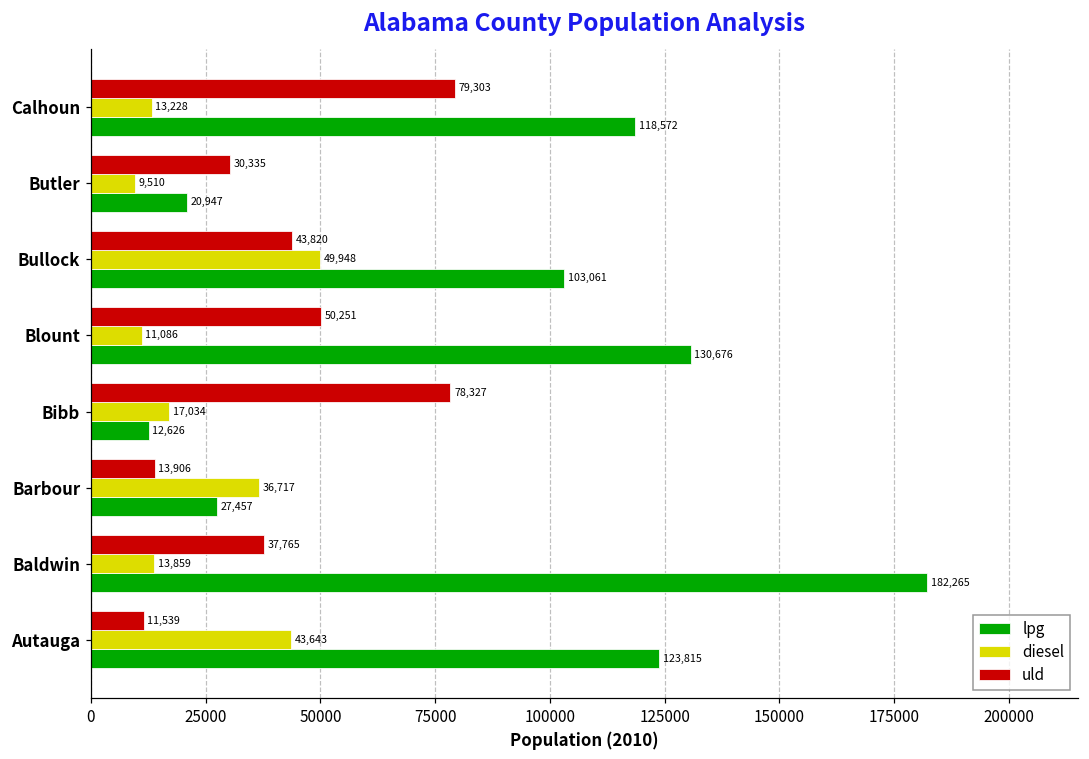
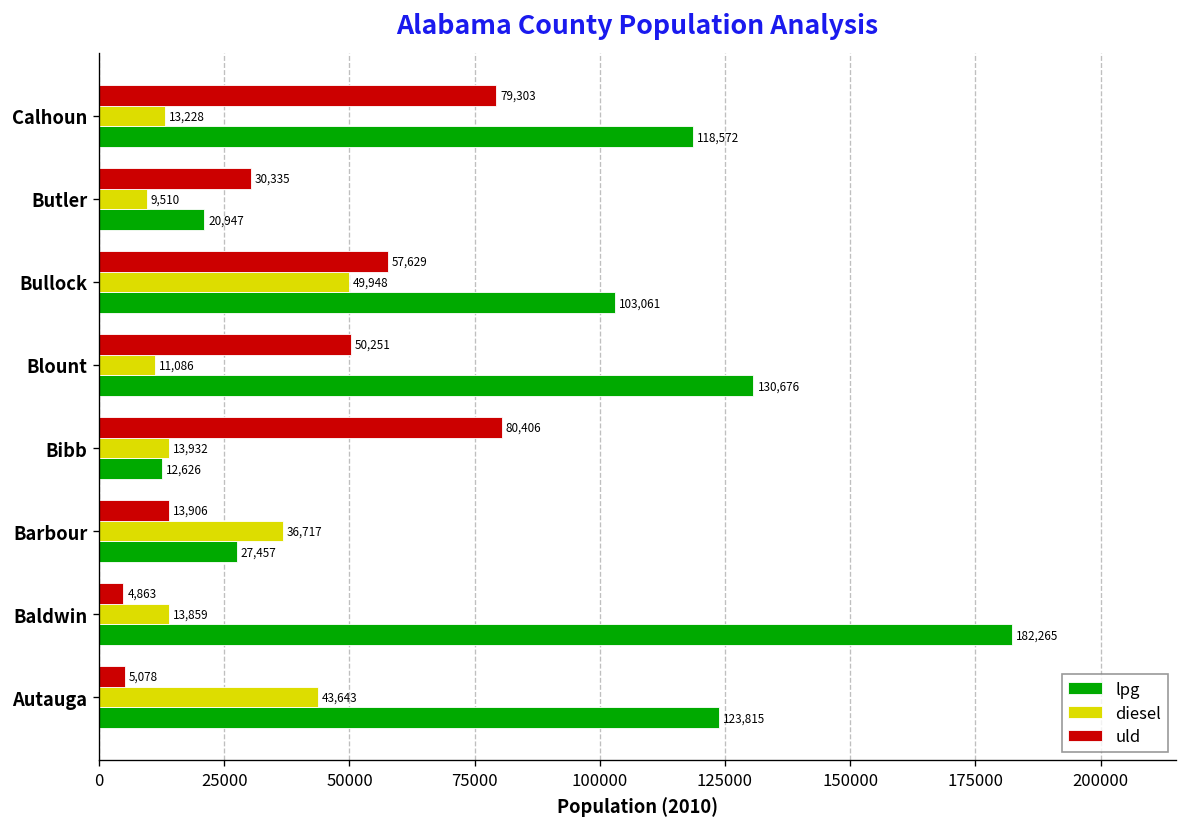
uld, Bullock: 43,820 -> 57,629
uld, Bibb: 78,327 -> 80,406
diesel, Bibb: 17,034 -> 13,932
uld, Baldwin: 37,765 -> 4,863
uld, Autauga: 11,539 -> 5,078
